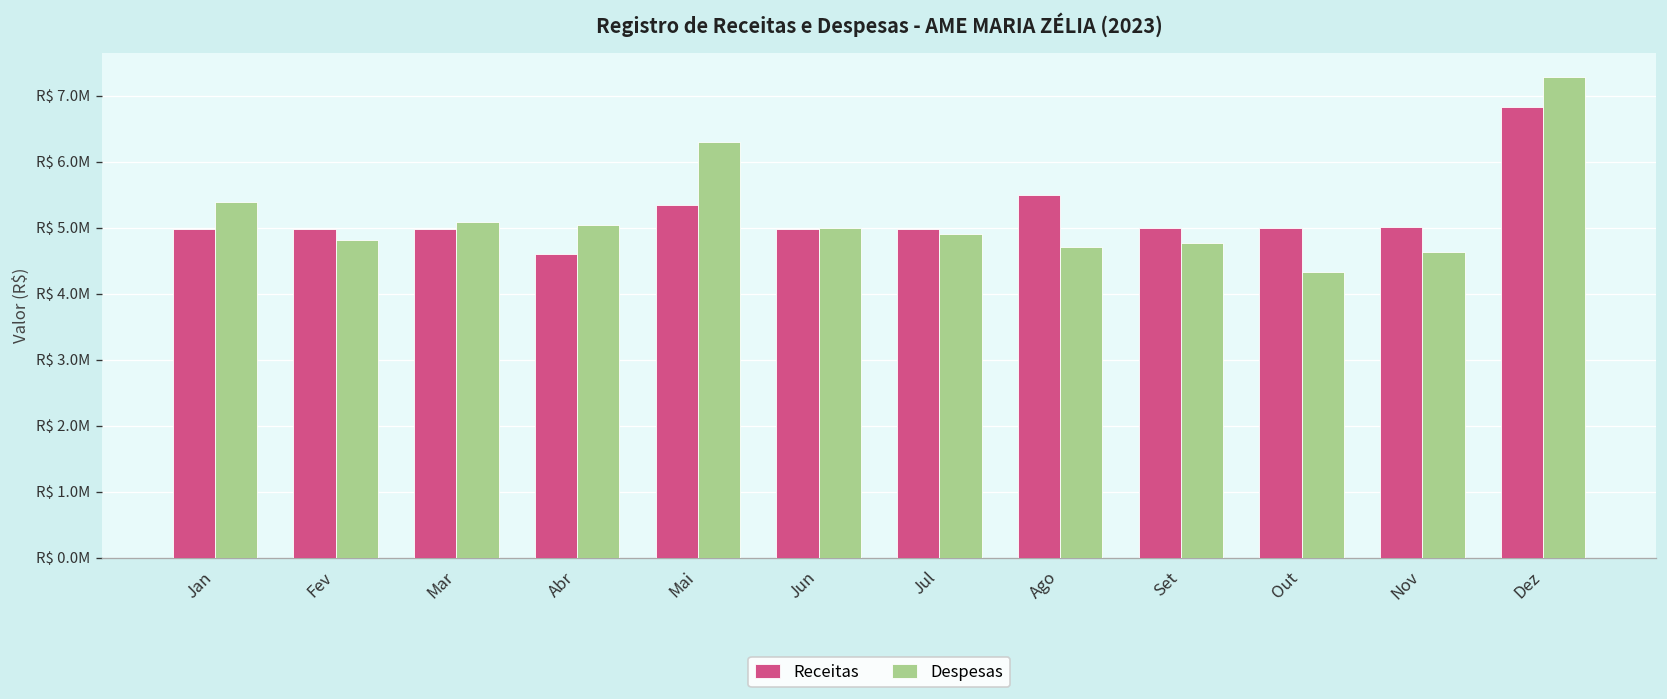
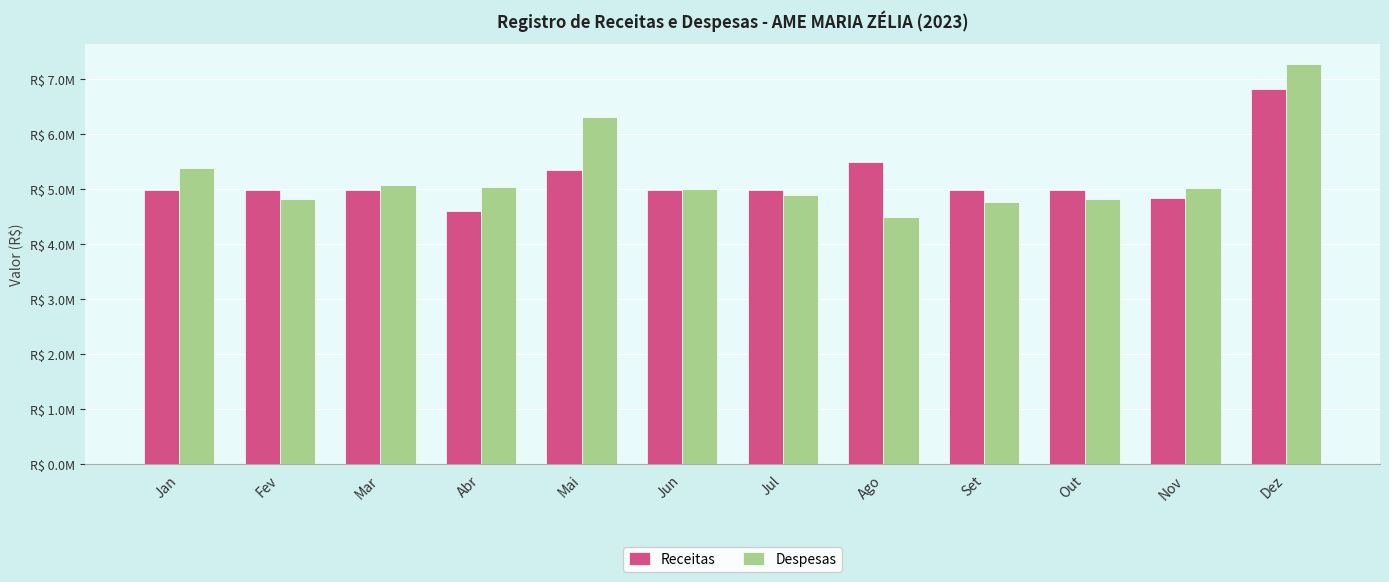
Despesas, Ago: R$ 4700000 -> R$ 4500000
Despesas, Out: R$ 4300000 -> R$ 4800000
Receitas, Nov: R$ 5000000 -> R$ 4800000
Despesas, Nov: R$ 4600000 -> R$ 5000000
